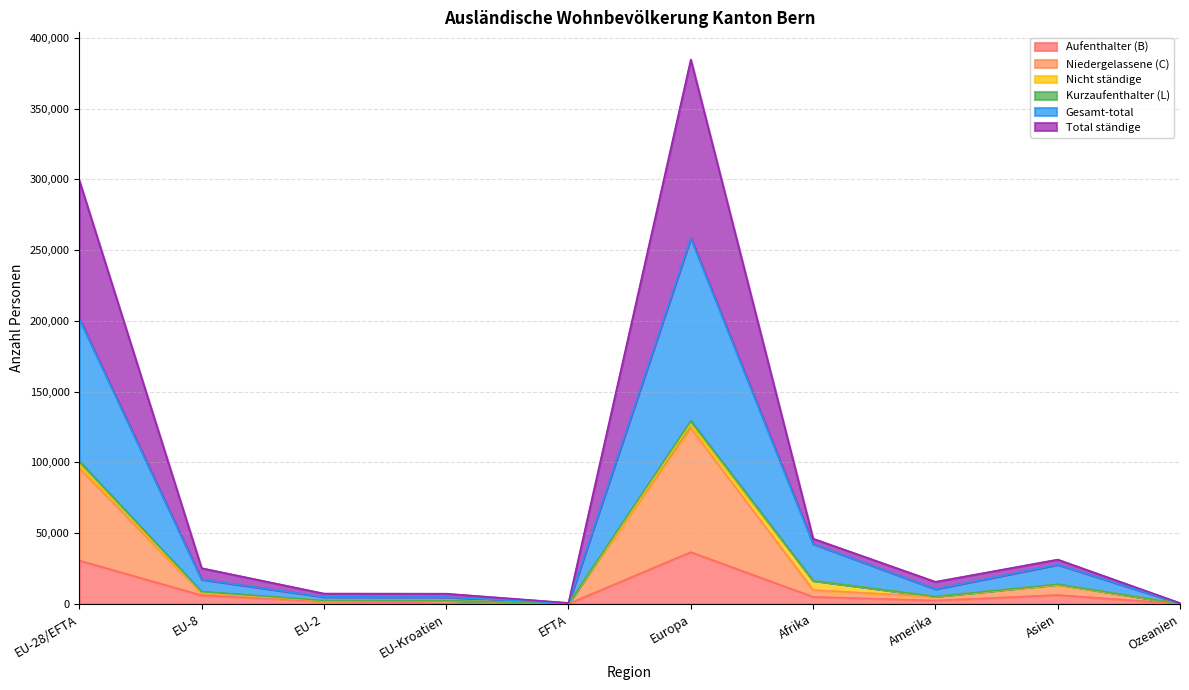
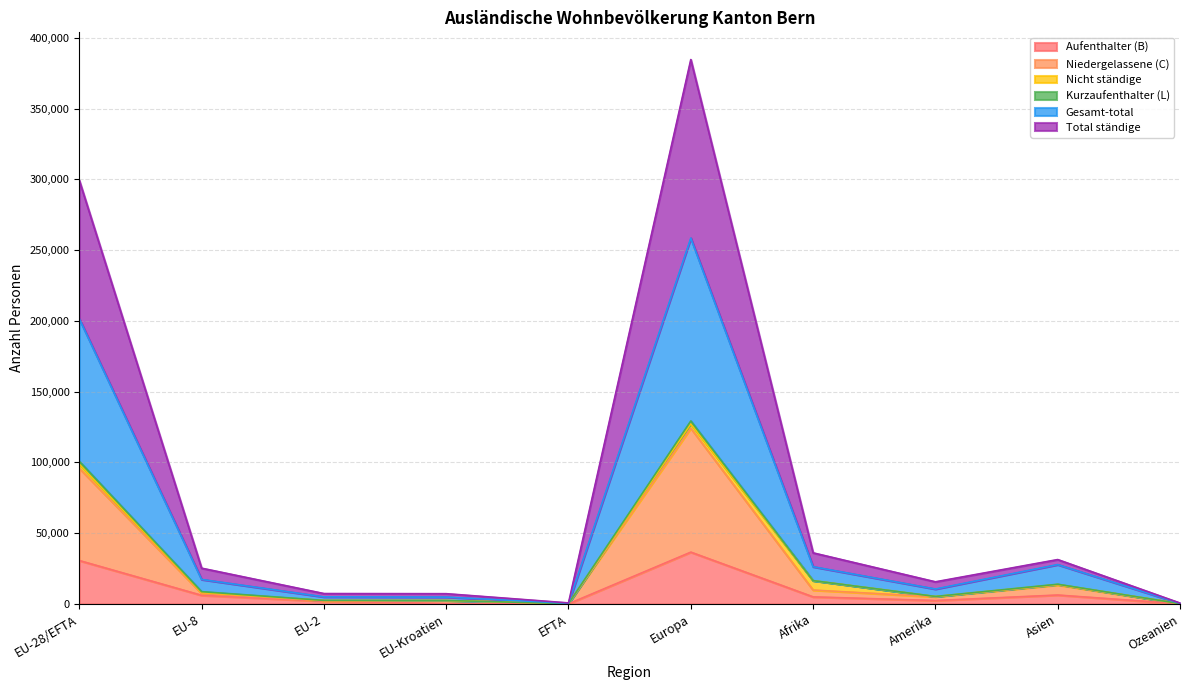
Gesamt-total, Afrika: 26,000 -> 10,000
Total ständige, Afrika: 4,000 -> 10,000
